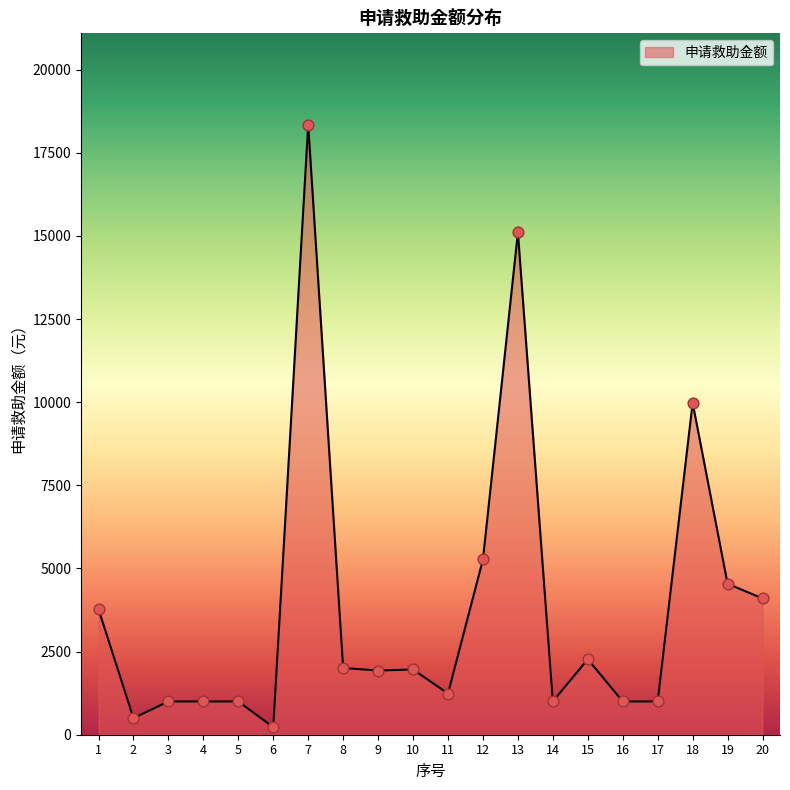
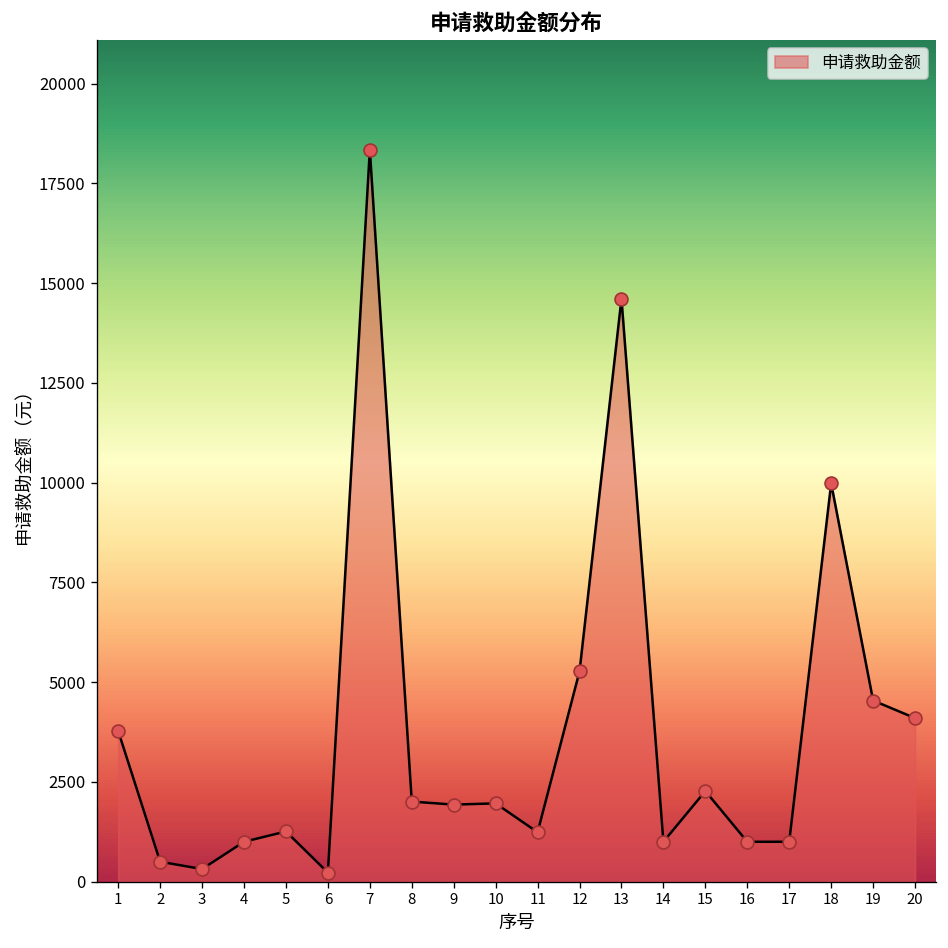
3: 1000 -> 300
5: 1000 -> 1300
13: 15100 -> 14600
